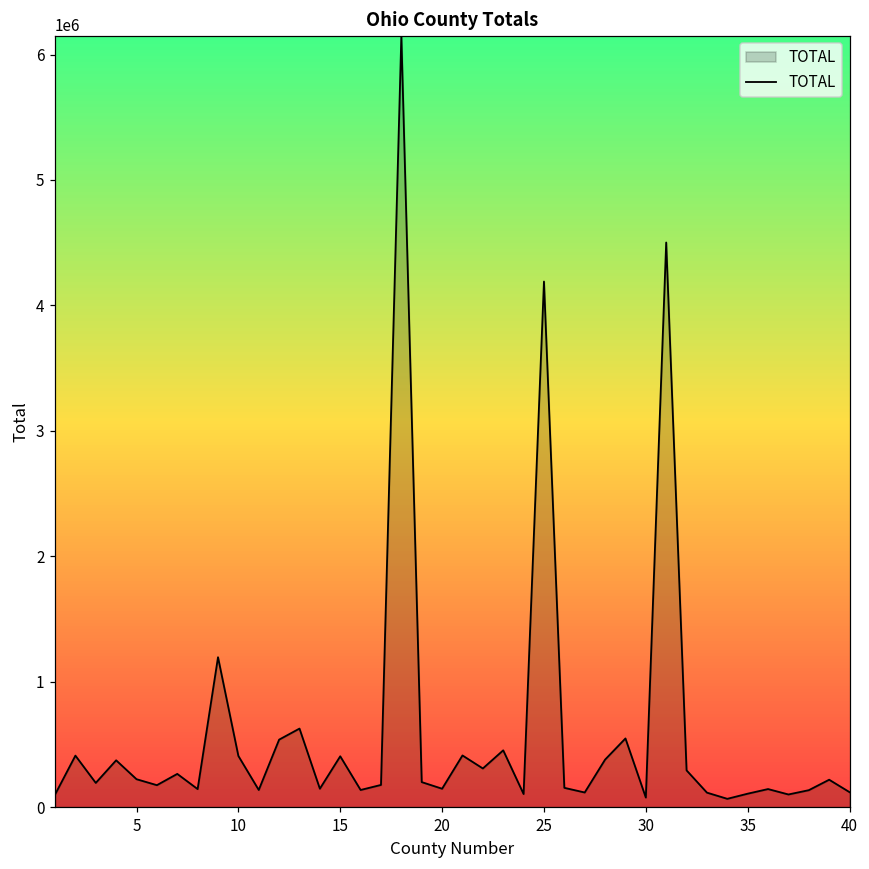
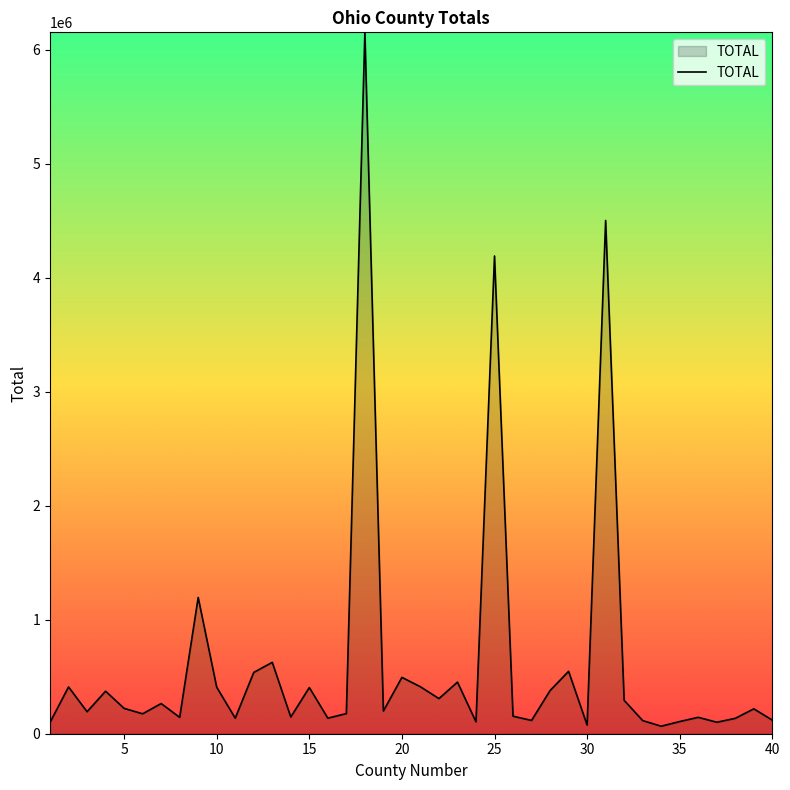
20: 150000 -> 490000
